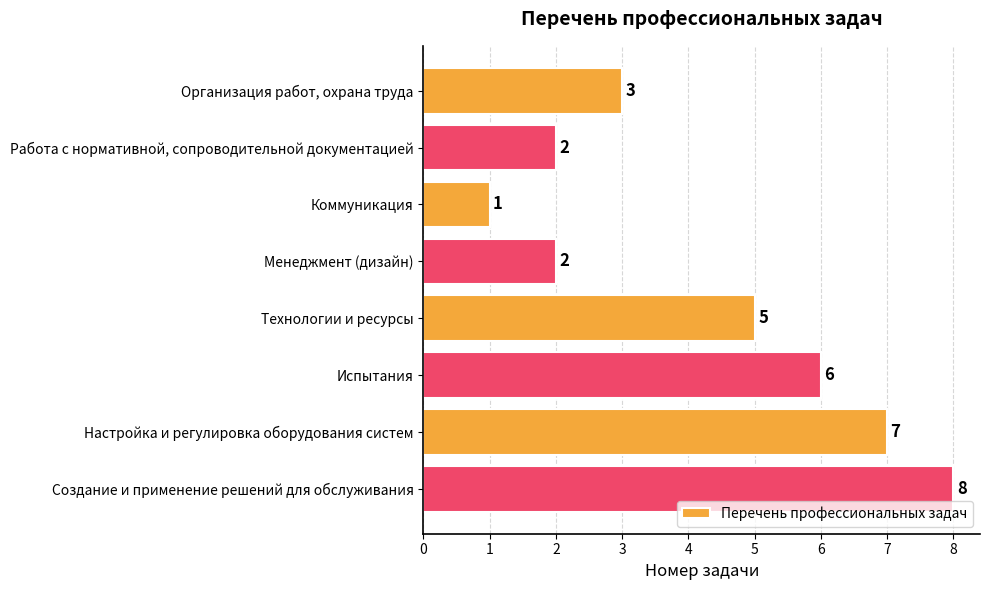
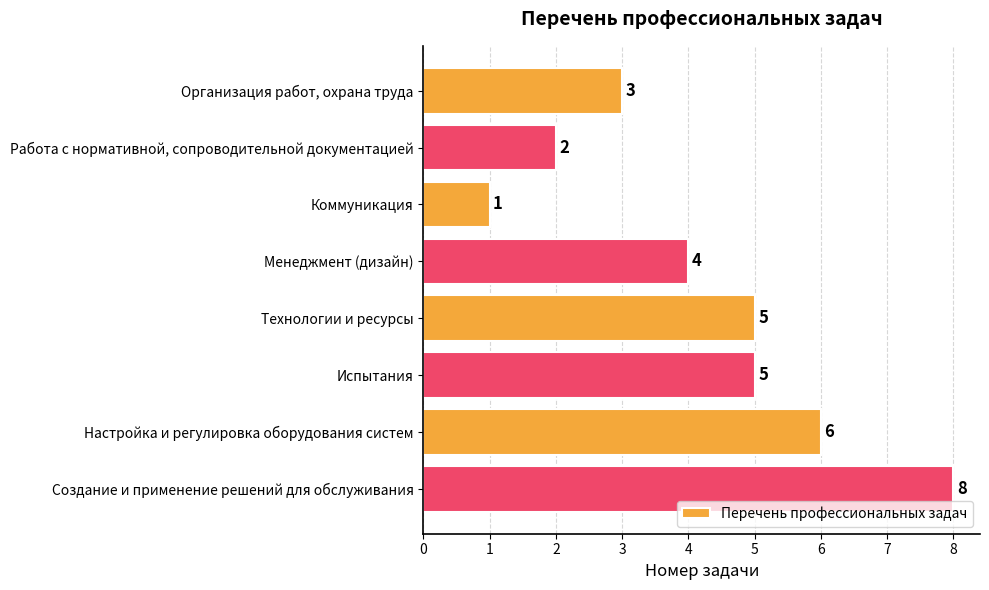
Менеджмент (дизайн): 2 -> 4
Испытания: 6 -> 5
Настройка и регулировка оборудования систем: 7 -> 6
